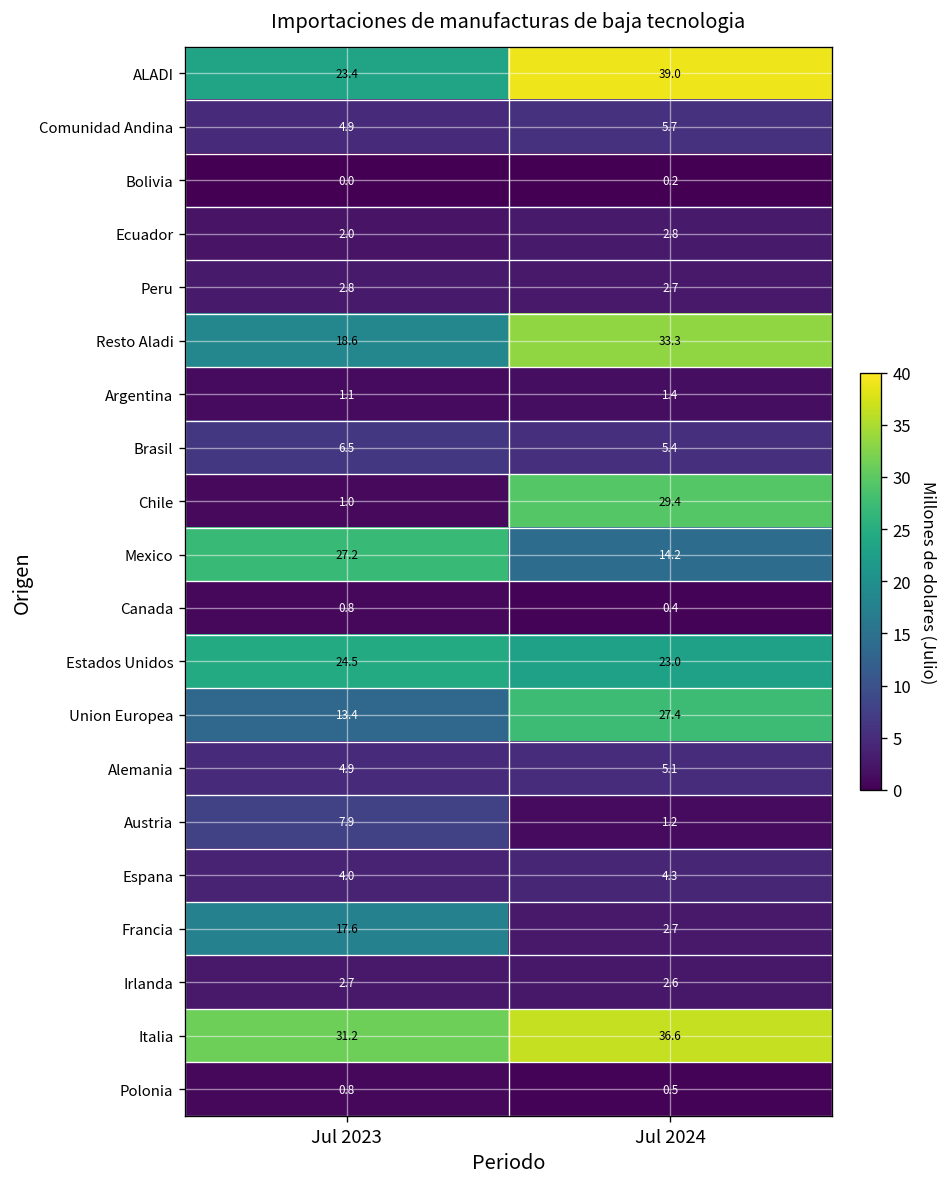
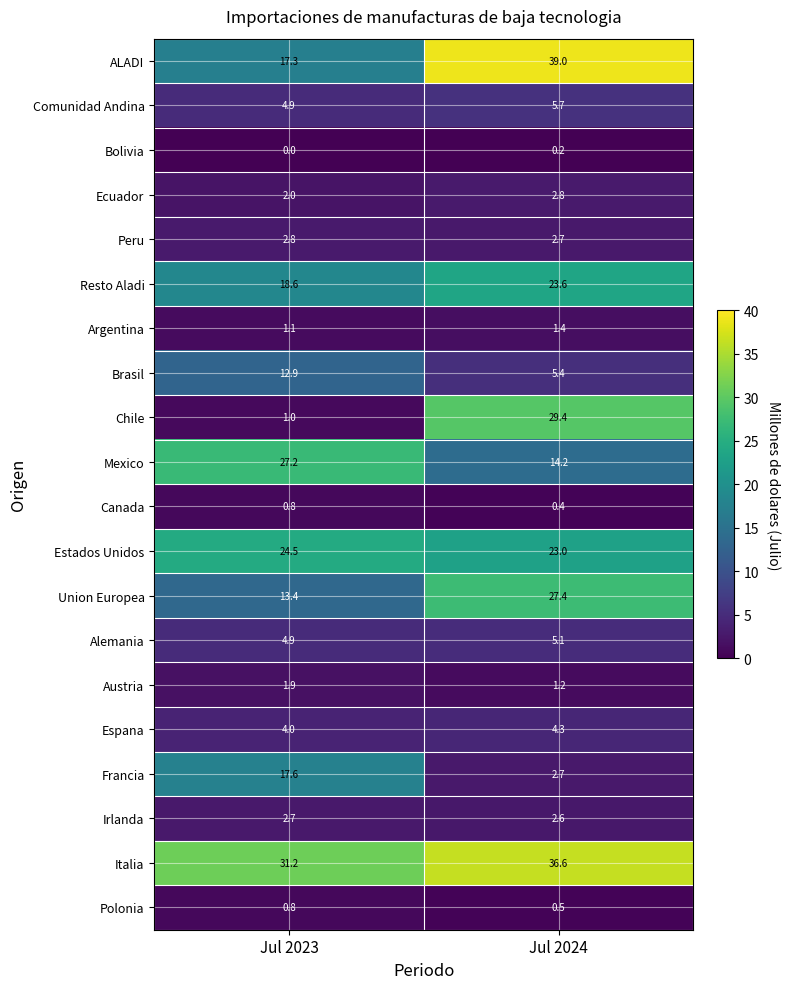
ALADI, Jul 2023: 23.4 -> 17.3
Resto Aladi, Jul 2024: 33.3 -> 23.6
Brasil, Jul 2023: 6.5 -> 12.9
Austria, Jul 2023: 7.9 -> 1.9
